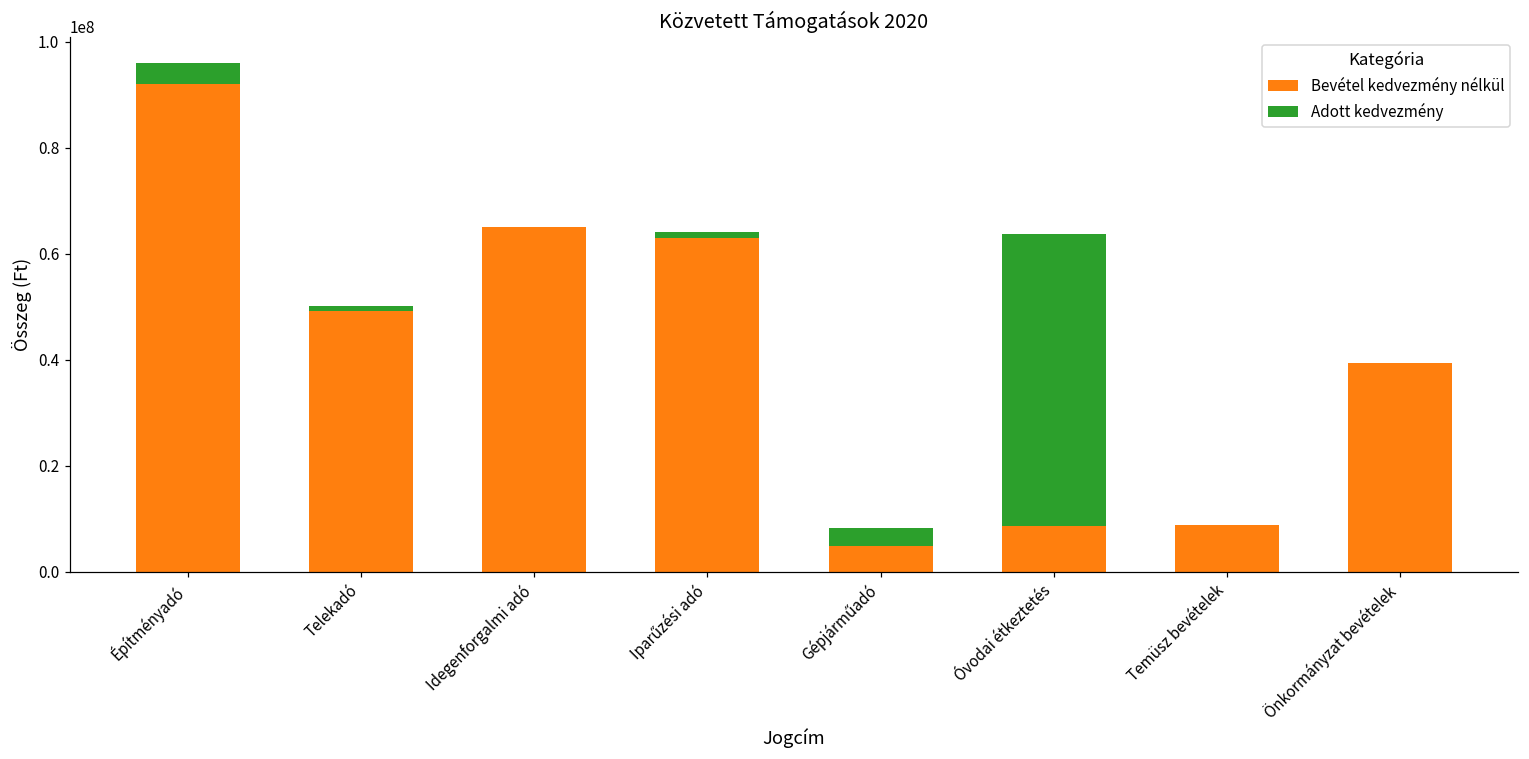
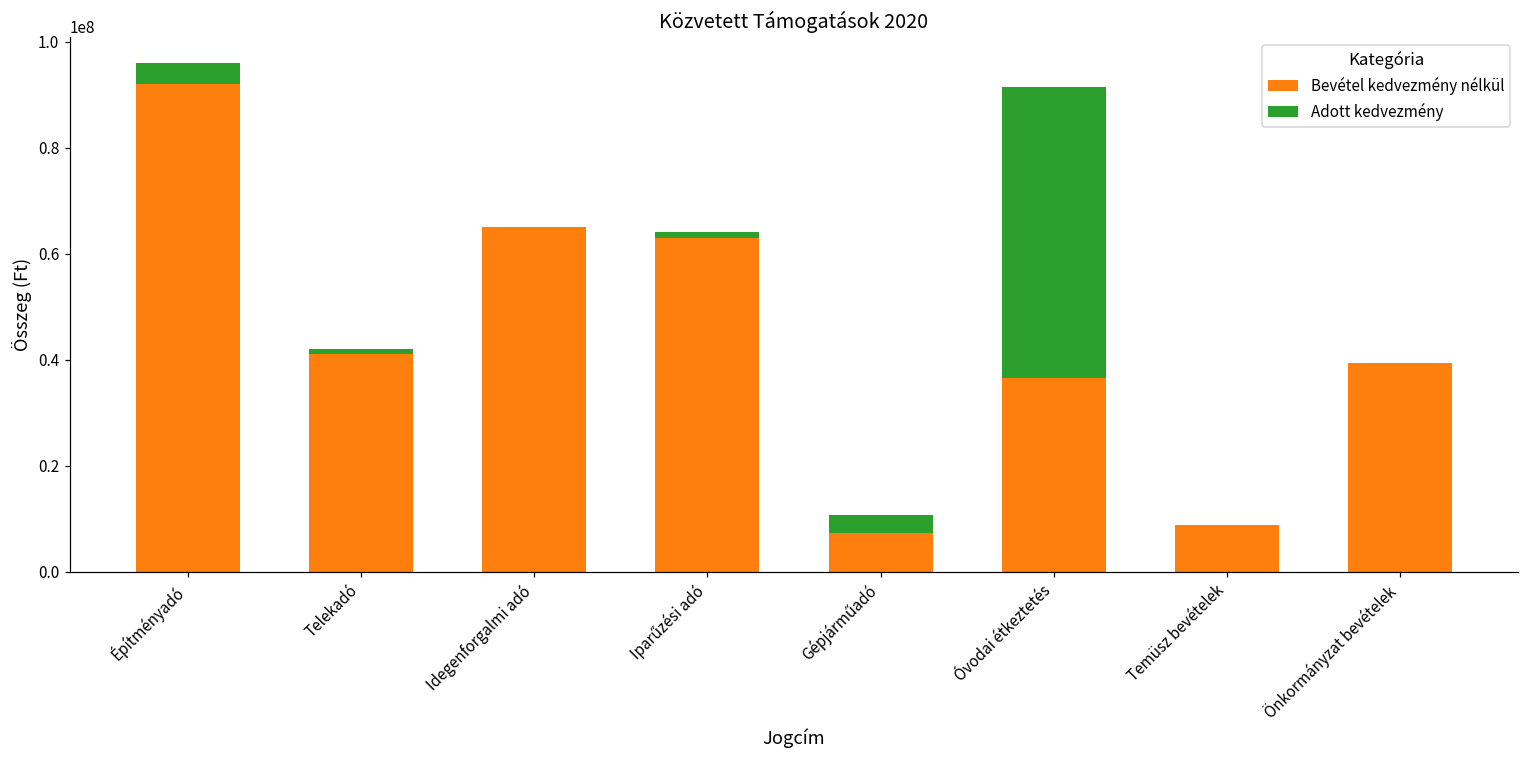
Bevétel kedvezmény nélkül, Telekadó: 49000000 -> 41000000
Bevétel kedvezmény nélkül, Gépjárműadó: 5000000 -> 7000000
Bevétel kedvezmény nélkül, Óvodai étkeztetés: 9000000 -> 36000000
